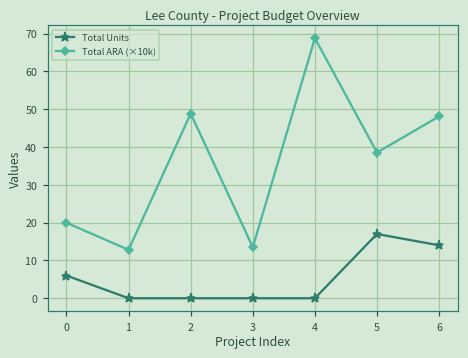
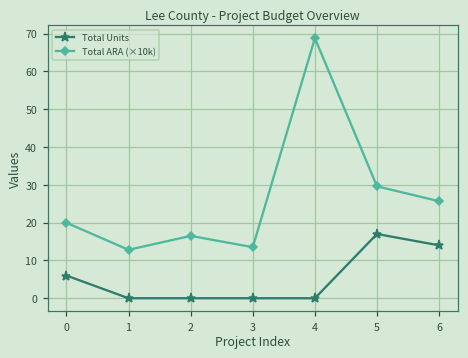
Total ARA (×10k), 2: 49 -> 17
Total ARA (×10k), 5: 39 -> 30
Total ARA (×10k), 6: 48 -> 26
